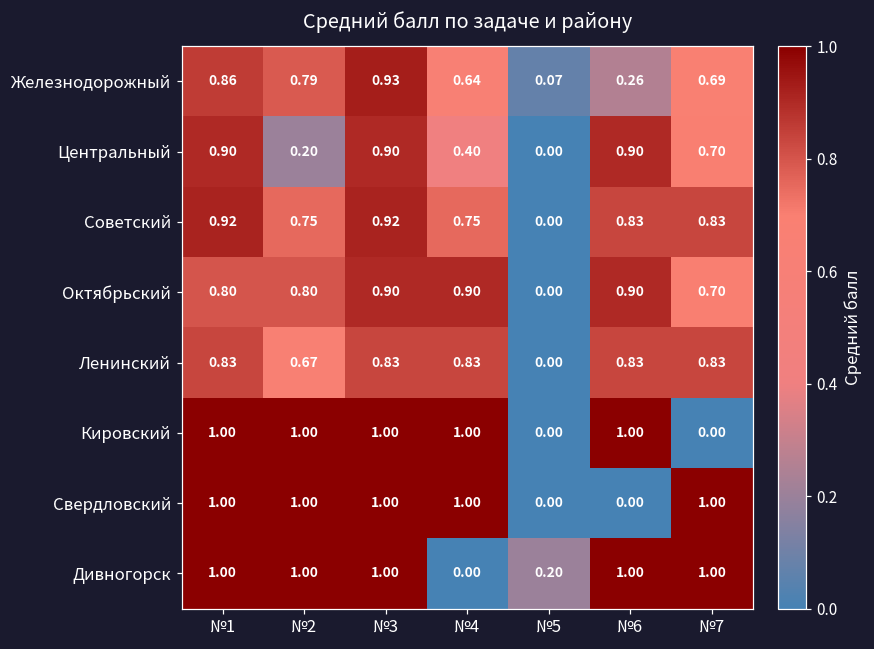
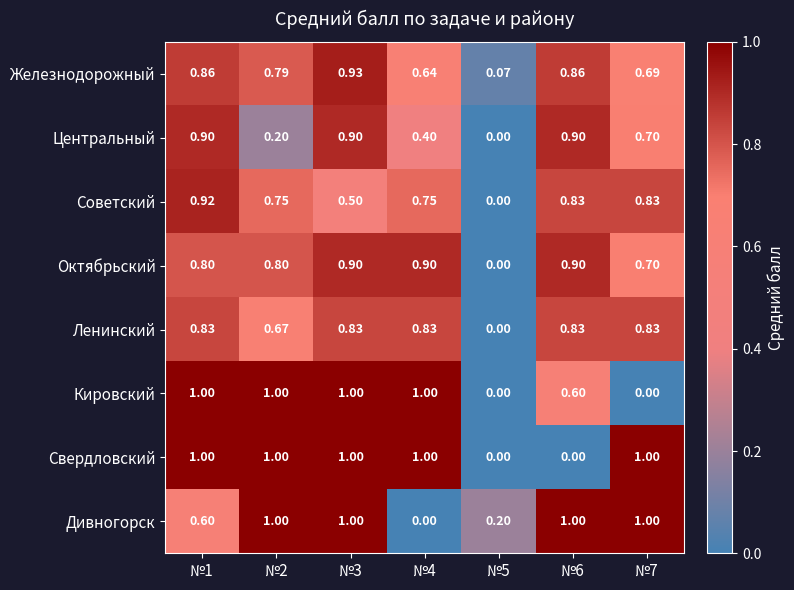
Железнодорожный, №6: 0.26 -> 0.86
Советский, №3: 0.92 -> 0.50
Кировский, №6: 1.00 -> 0.60
Дивногорск, №1: 1.00 -> 0.60
